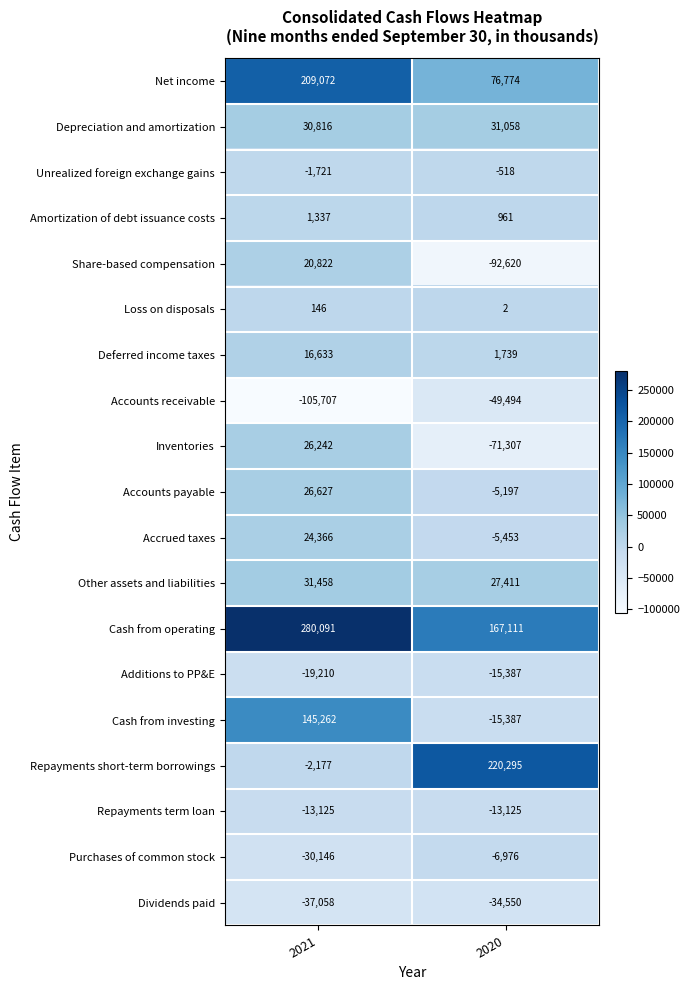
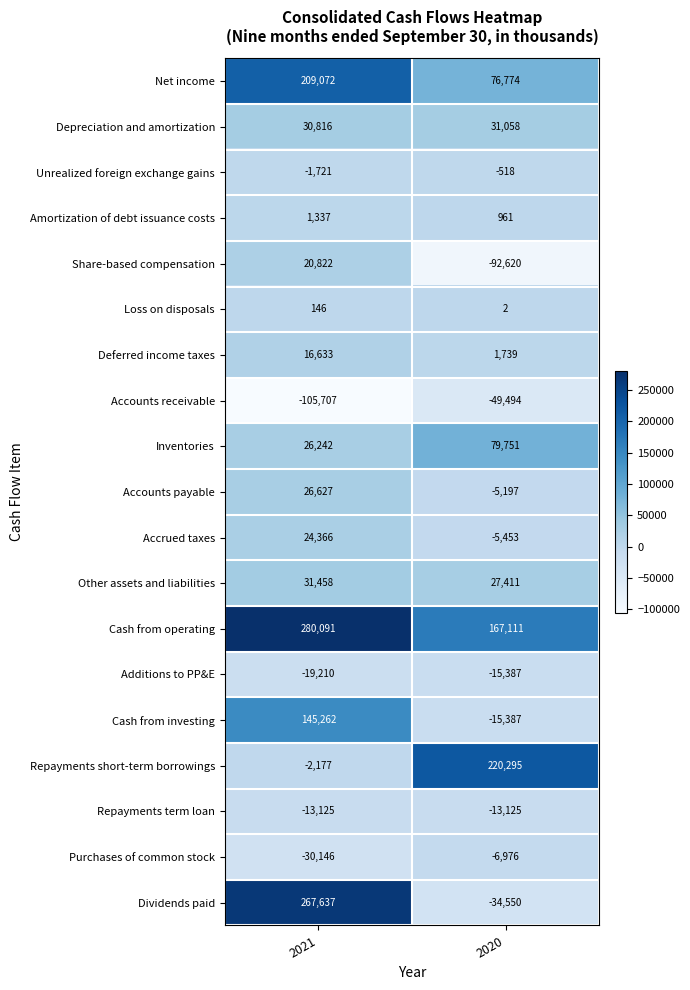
Inventories, 2020: -71,307 -> 79,751
Dividends paid, 2021: -37,058 -> 267,637
